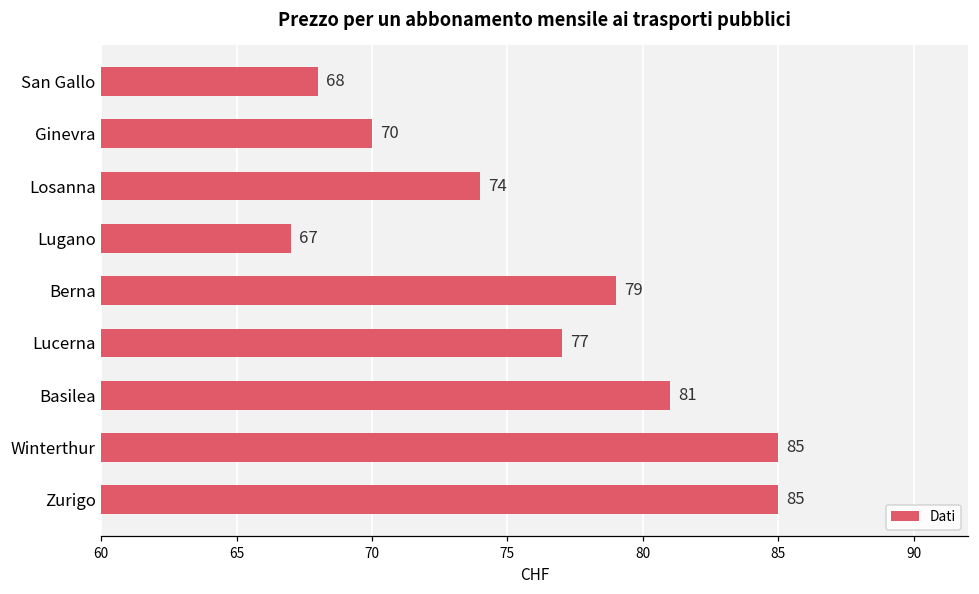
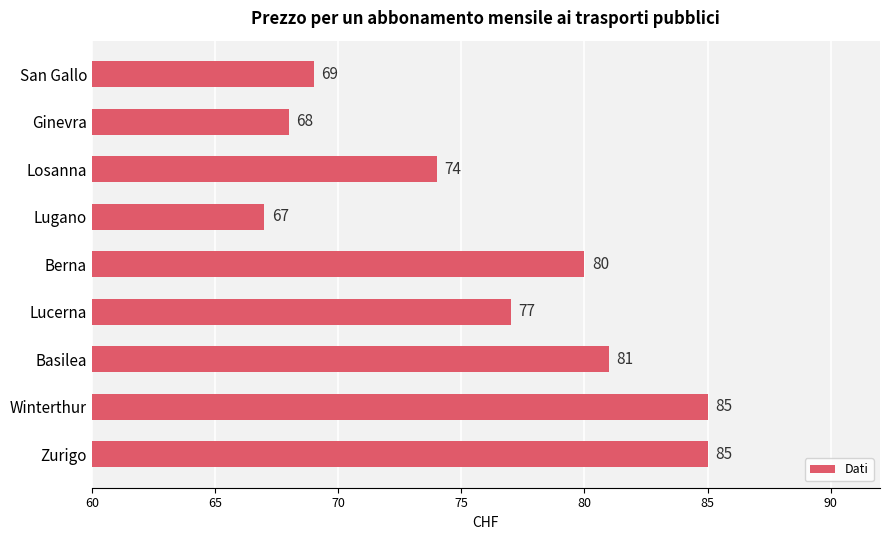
San Gallo: 68 -> 69
Ginevra: 70 -> 68
Berna: 79 -> 80
